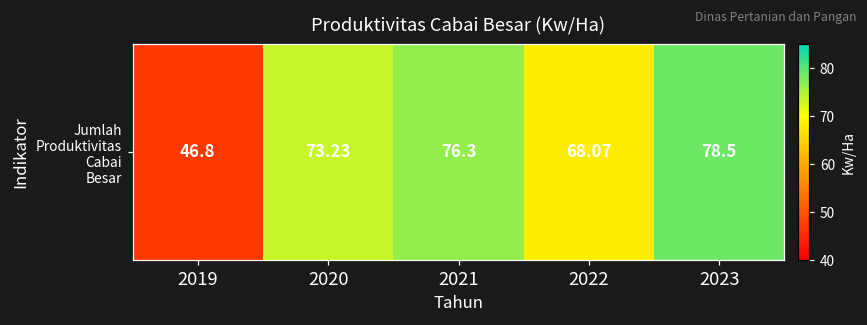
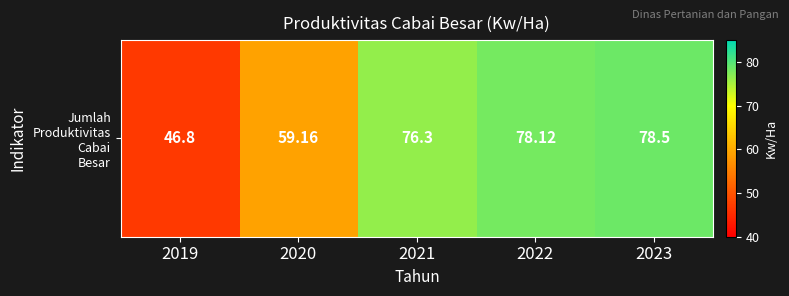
Jumlah Produktivitas Cabai Besar, 2020: 73.23 -> 59.16
Jumlah Produktivitas Cabai Besar, 2022: 68.07 -> 78.12
